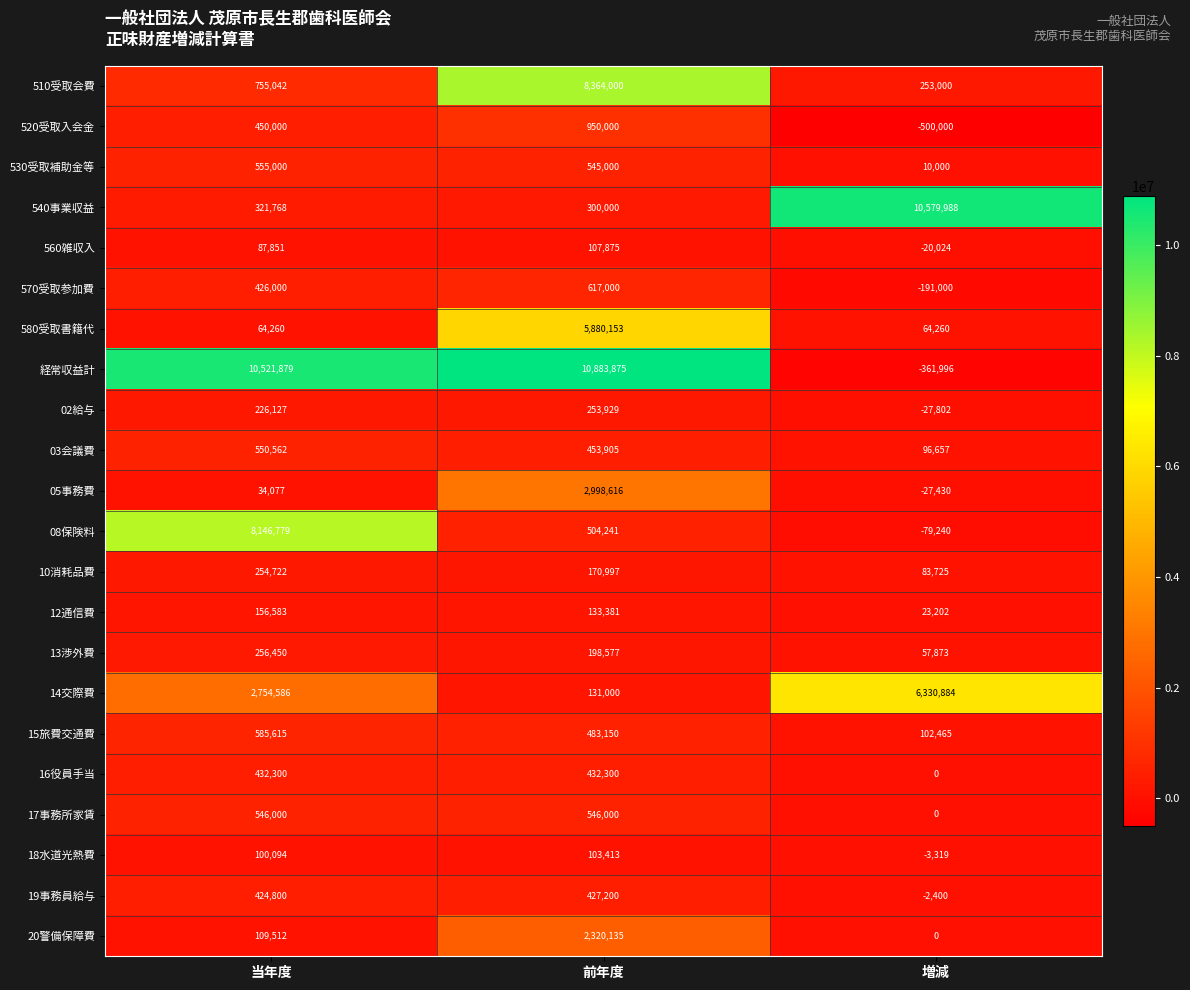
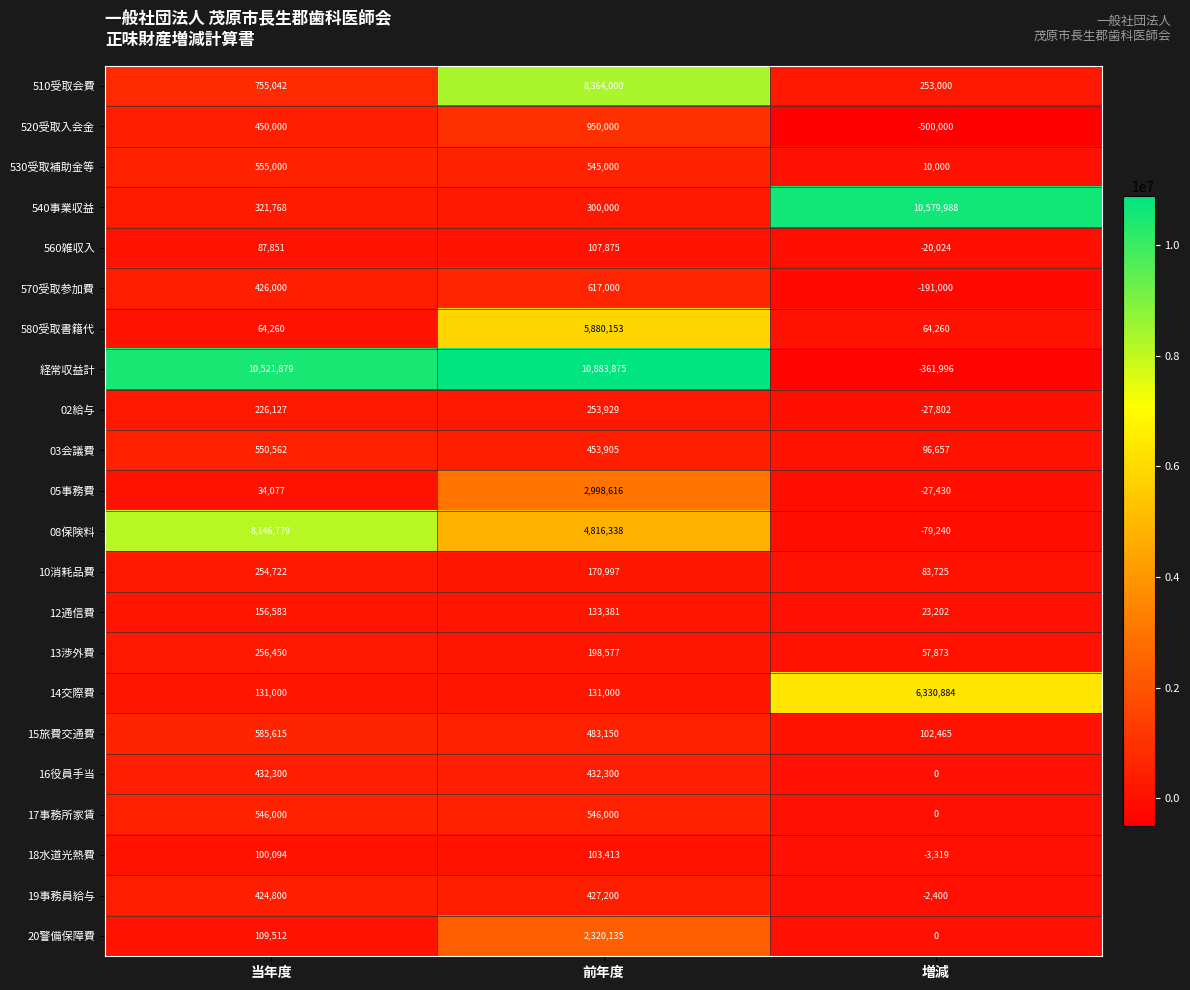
08保険料, 前年度: 504,241 -> 4,816,338
14交際費, 当年度: 2,754,586 -> 131,000
